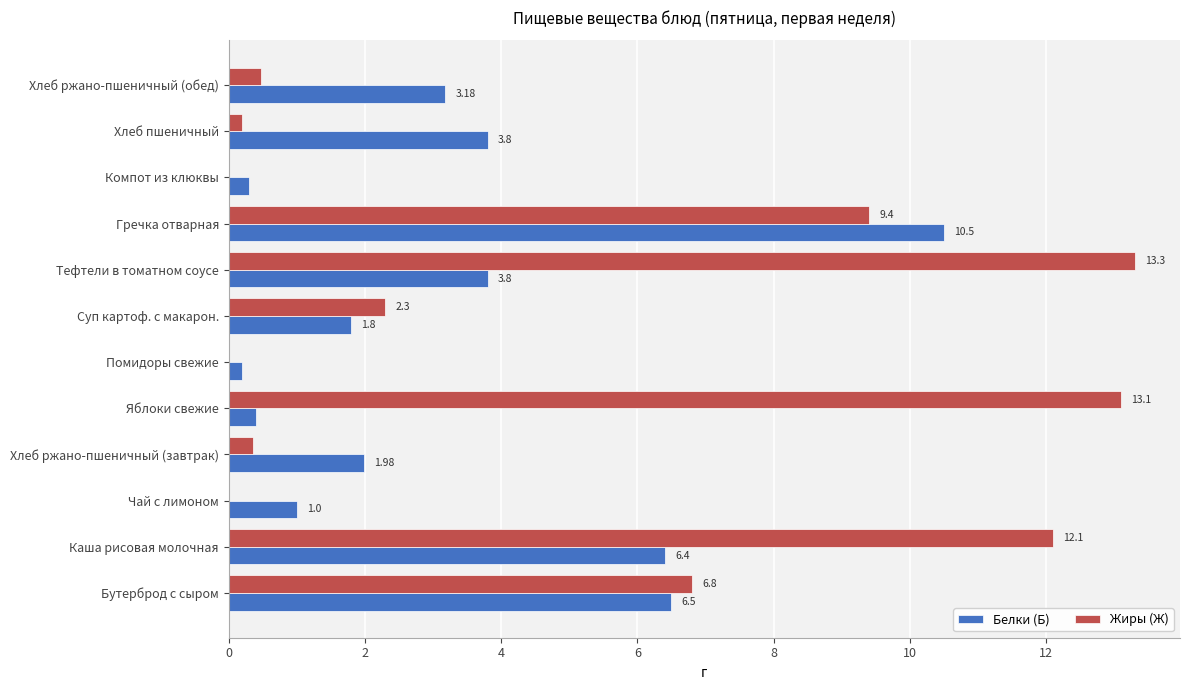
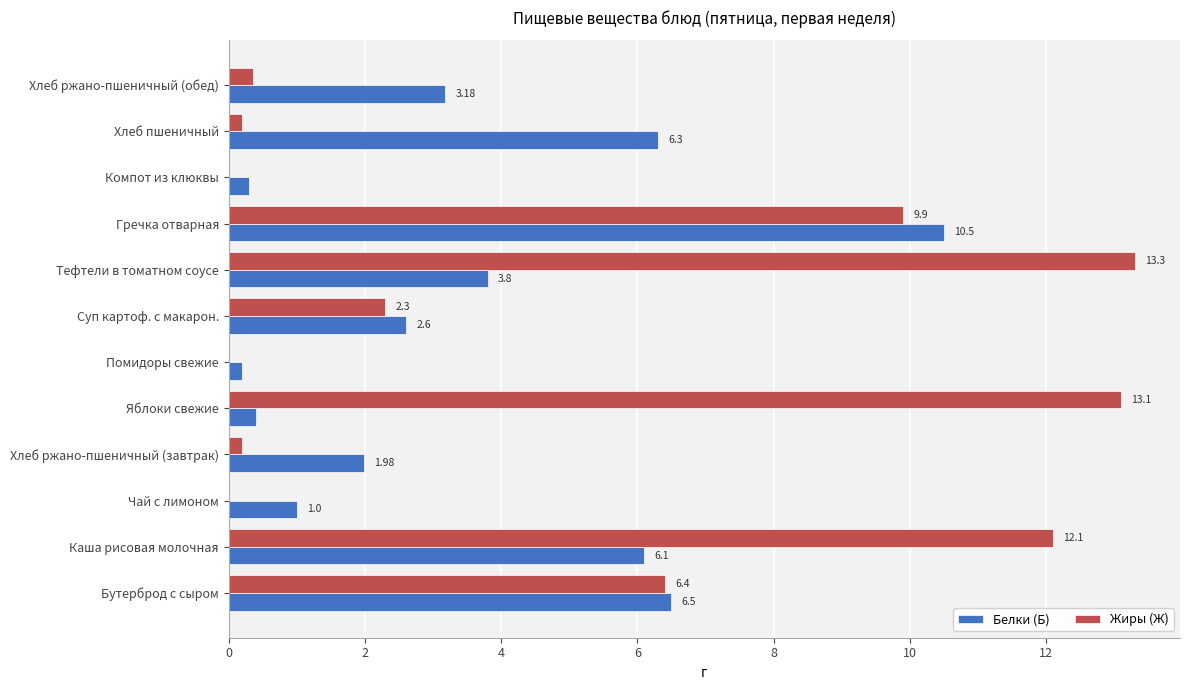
Жиры (Ж), Хлеб ржано-пшеничный (обед): 0.5 -> 0.4
Белки (Б), Хлеб пшеничный: 3.8 -> 6.3
Жиры (Ж), Гречка отварная: 9.4 -> 9.9
Белки (Б), Суп картоф. с макарон.: 1.8 -> 2.6
Жиры (Ж), Хлеб ржано-пшеничный (завтрак): 0.4 -> 0.2
Белки (Б), Каша рисовая молочная: 6.4 -> 6.1
Жиры (Ж), Бутерброд с сыром: 6.8 -> 6.4
